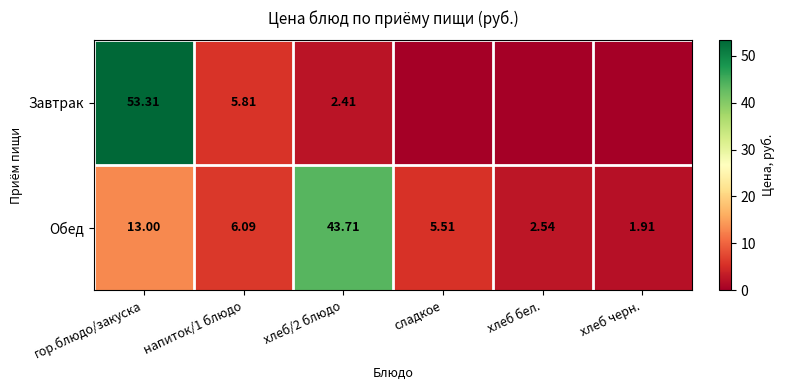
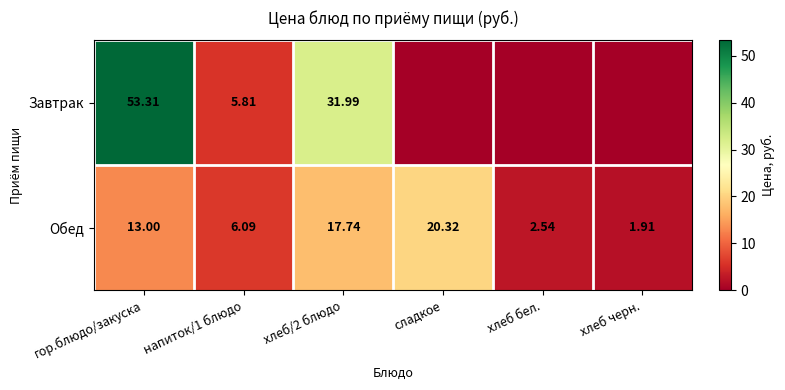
Завтрак, хлеб/2 блюдо: 2.41 -> 31.99
Обед, хлеб/2 блюдо: 43.71 -> 17.74
Обед, сладкое: 5.51 -> 20.32
